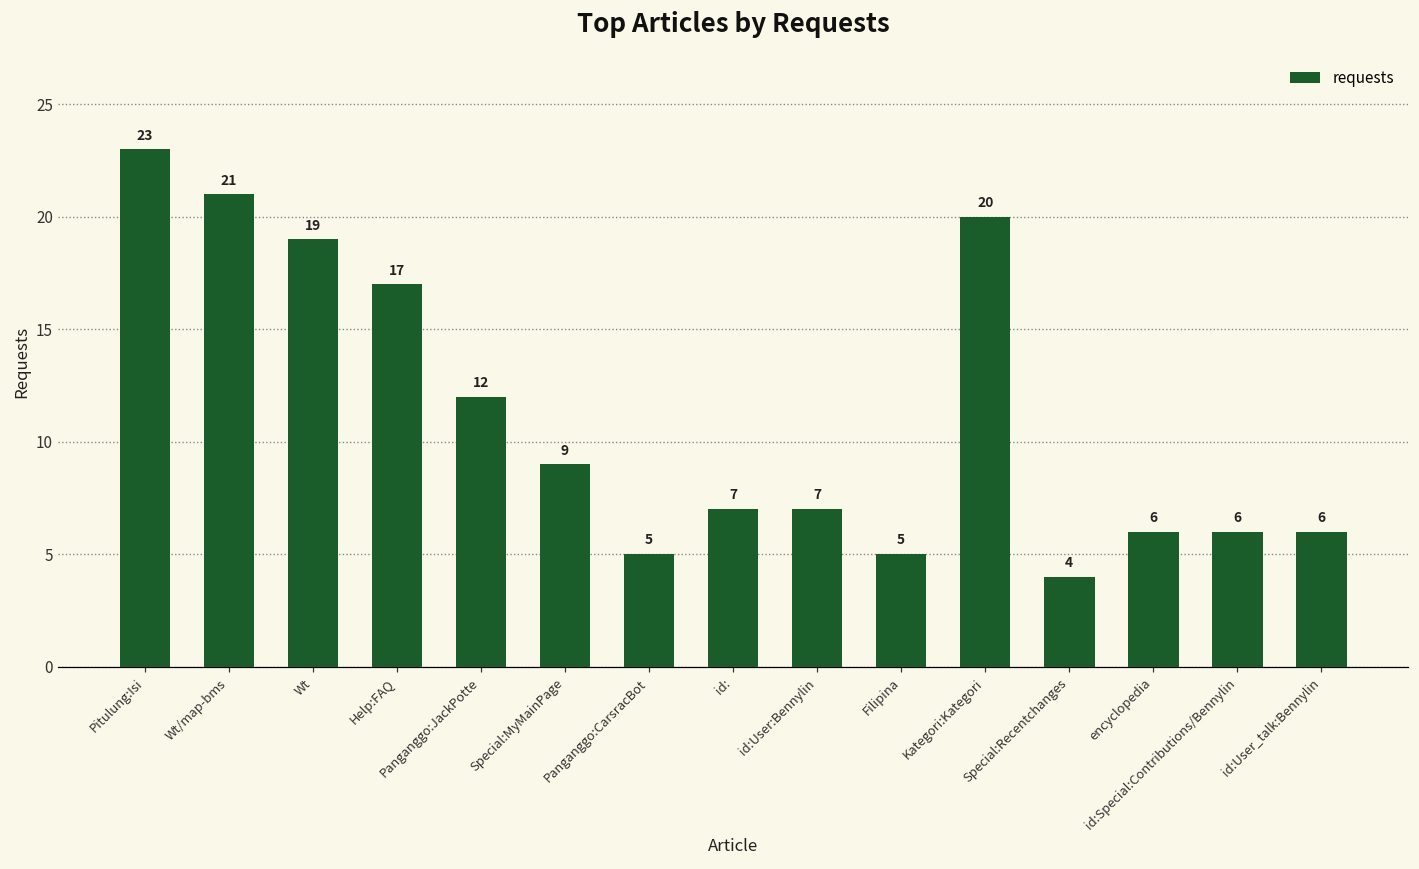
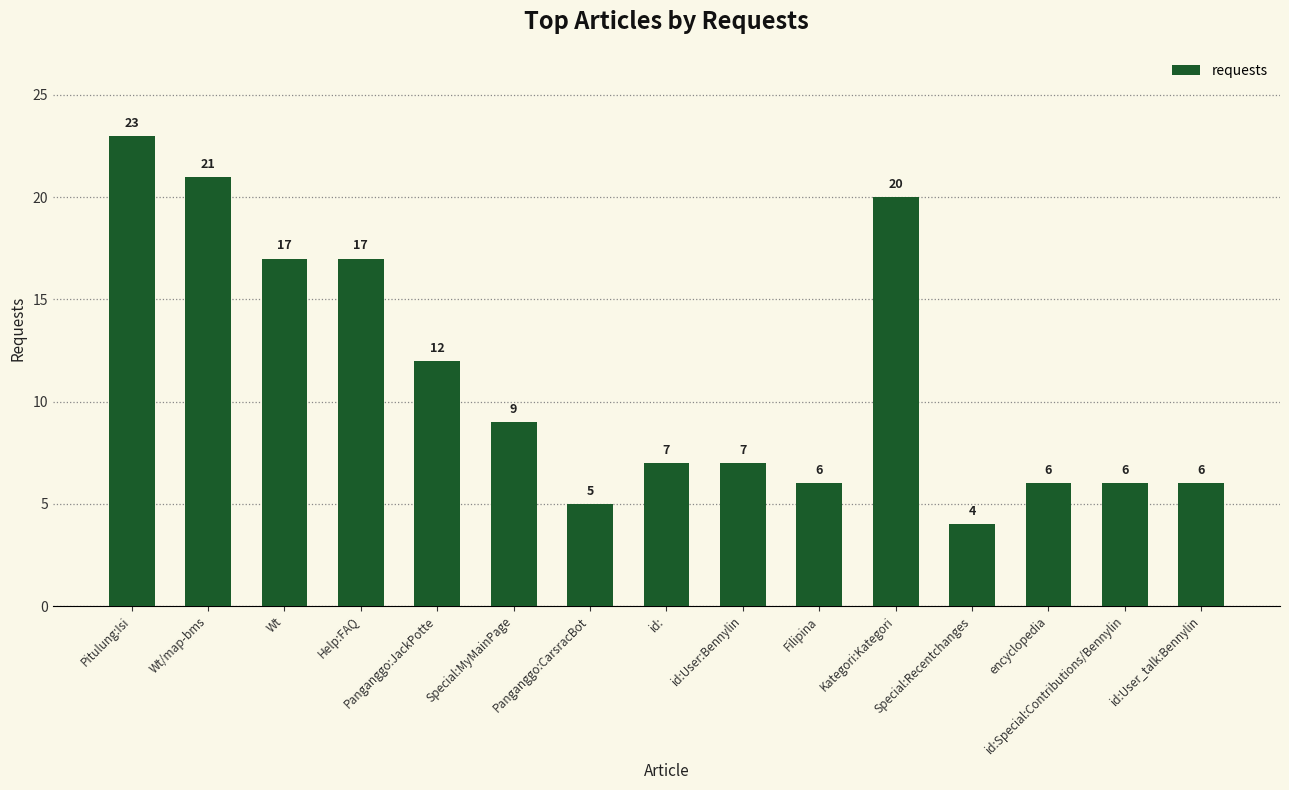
Wt: 19 -> 17
Filipina: 5 -> 6
